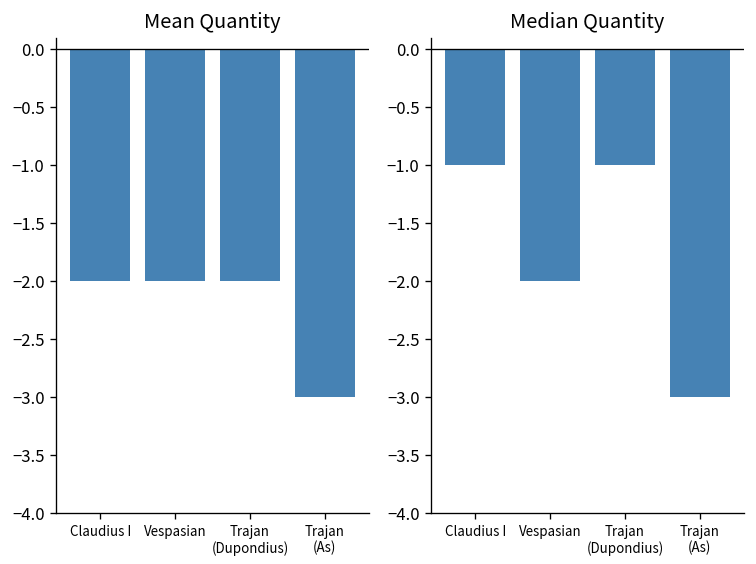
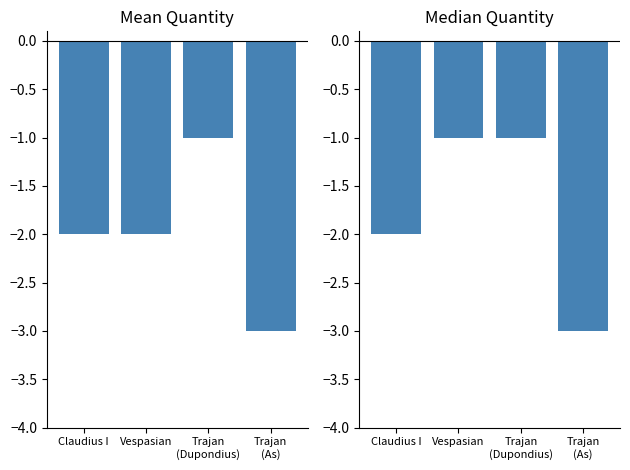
Mean Quantity, Trajan (Dupondius): -2 -> -1
Median Quantity, Claudius I: -1 -> -2
Median Quantity, Vespasian: -2 -> -1
